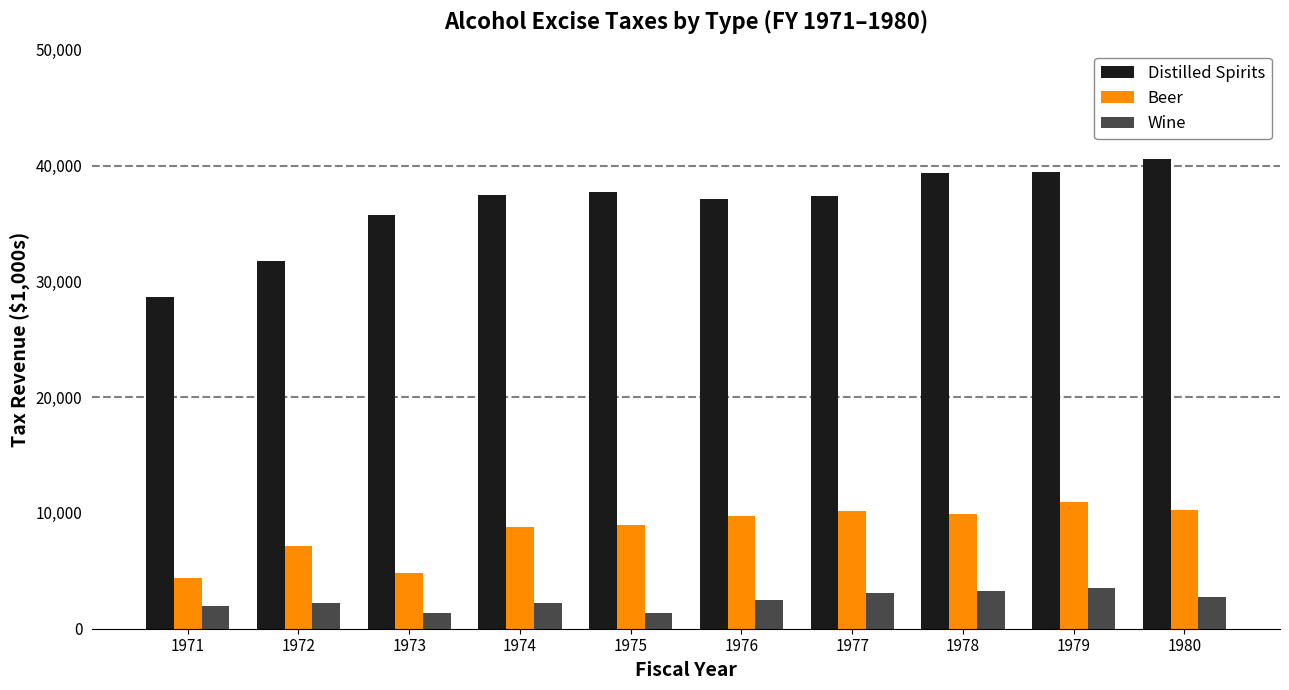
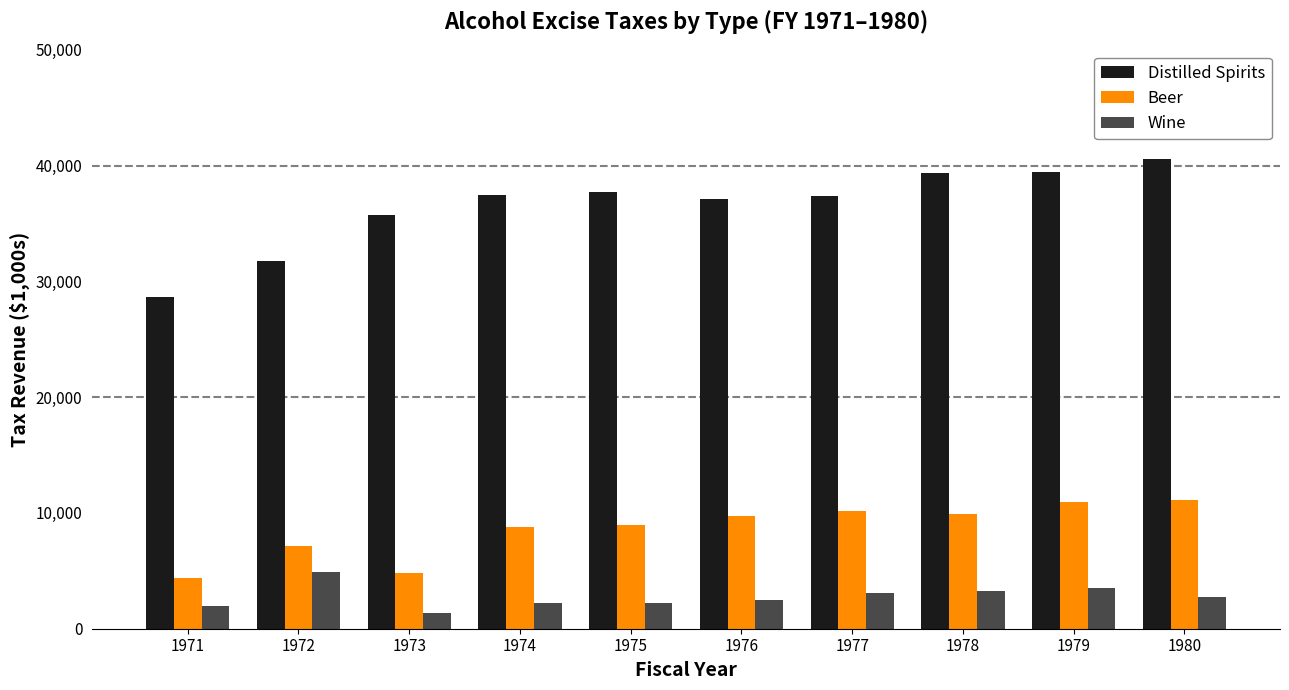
Wine, 1972: 2,200 -> 4,900
Wine, 1975: 1,400 -> 2,200
Beer, 1980: 10,200 -> 11,100
